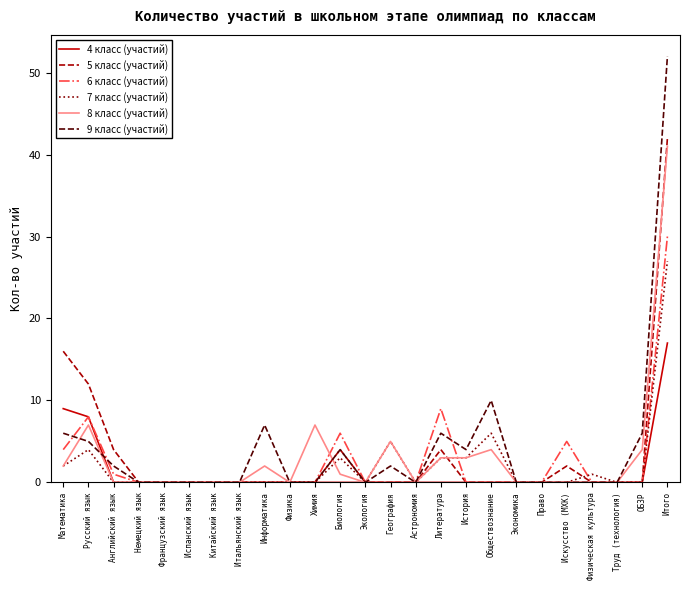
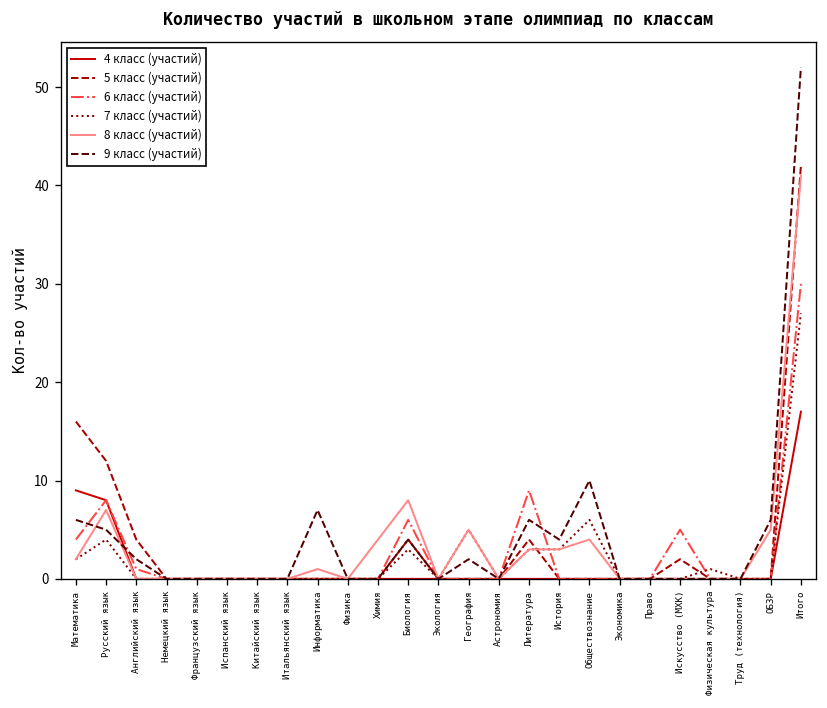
8 класс (участий), Информатика: 2 -> 1
8 класс (участий), Химия: 7 -> 4
8 класс (участий), Биология: 1 -> 8
8 класс (участий), ОБЗР: 4 -> 5
